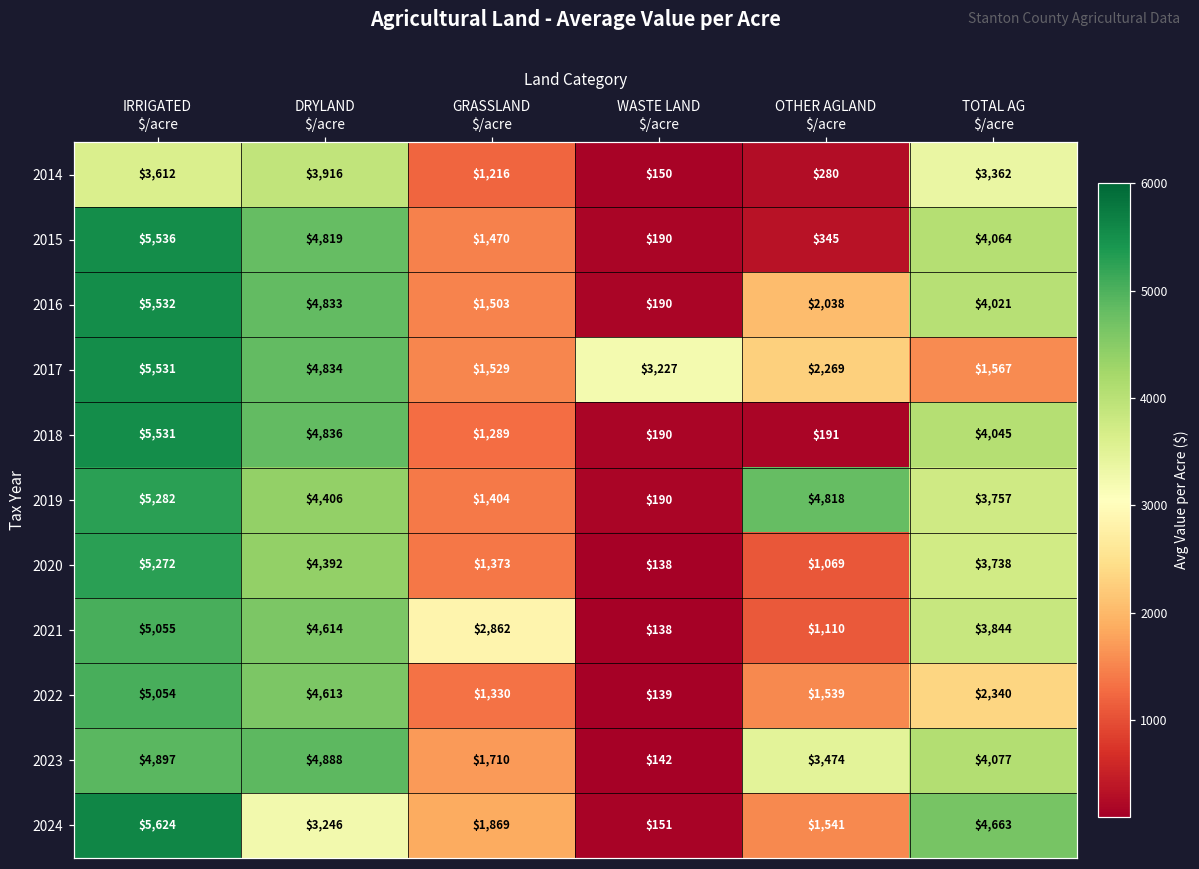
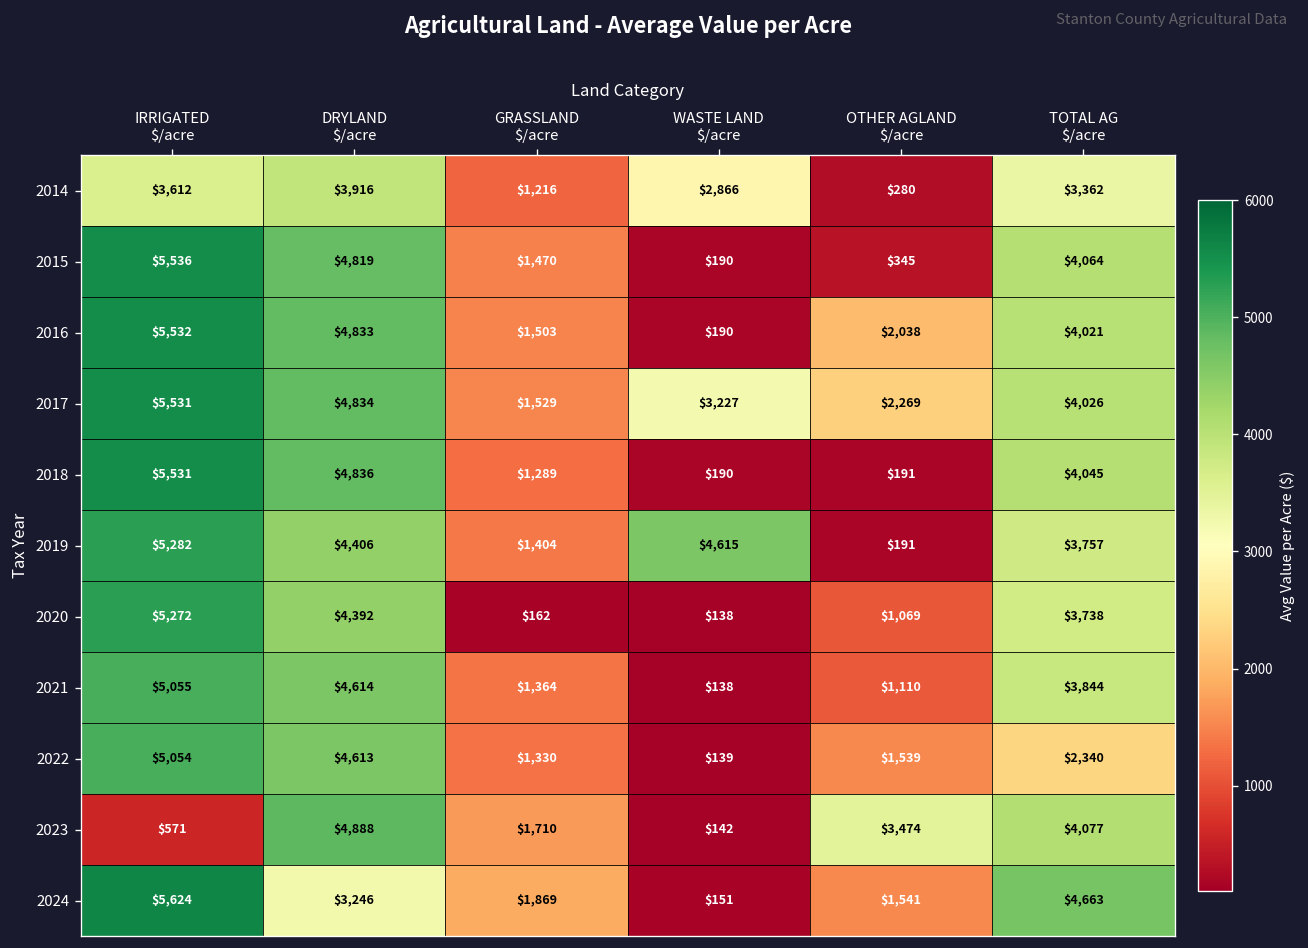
2014, WASTE LAND $/acre: $150 -> $2,866
2017, TOTAL AG $/acre: $1,567 -> $4,026
2019, WASTE LAND $/acre: $190 -> $4,615
2019, OTHER AGLAND $/acre: $4,818 -> $191
2020, GRASSLAND $/acre: $1,373 -> $162
2021, GRASSLAND $/acre: $2,862 -> $1,364
2023, IRRIGATED $/acre: $4,897 -> $571
